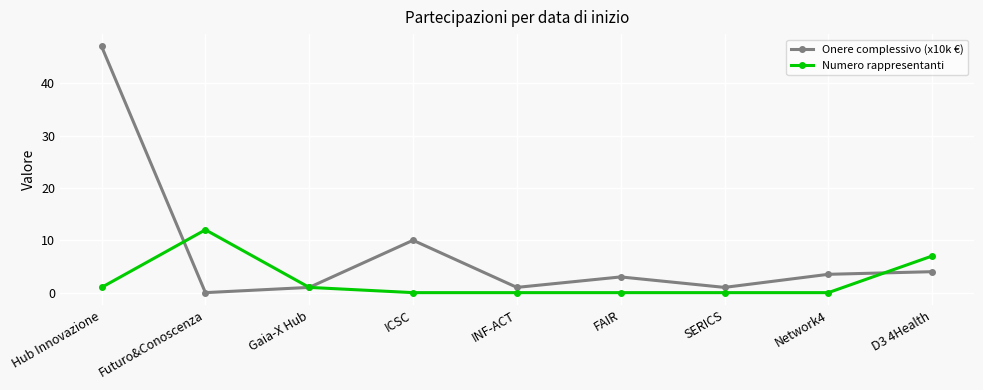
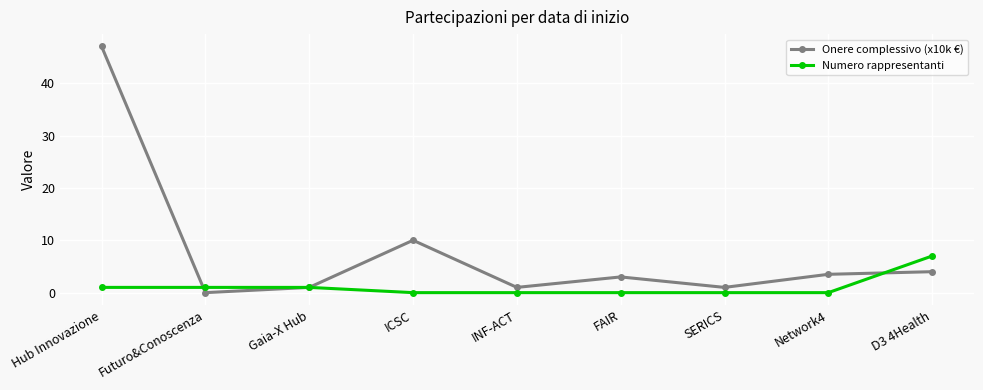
Numero rappresentanti, Futuro&Conoscenza: 12 -> 1
